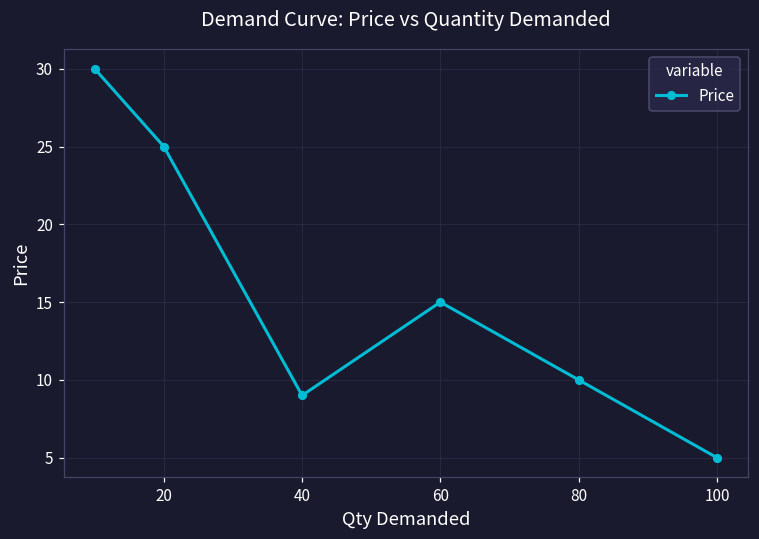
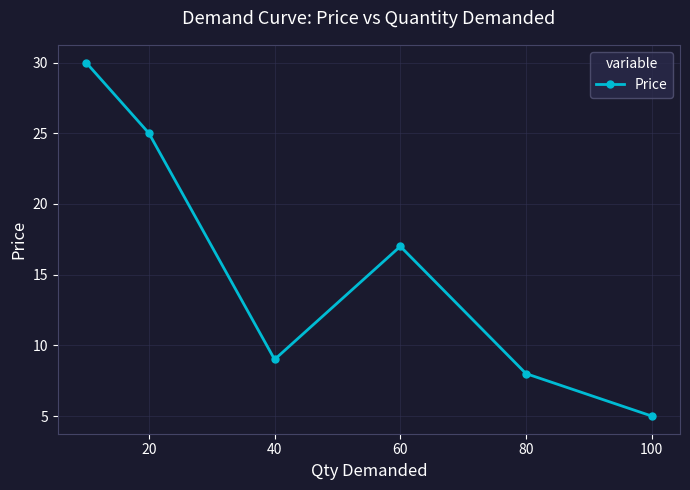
60: 15 -> 17
80: 10 -> 8
